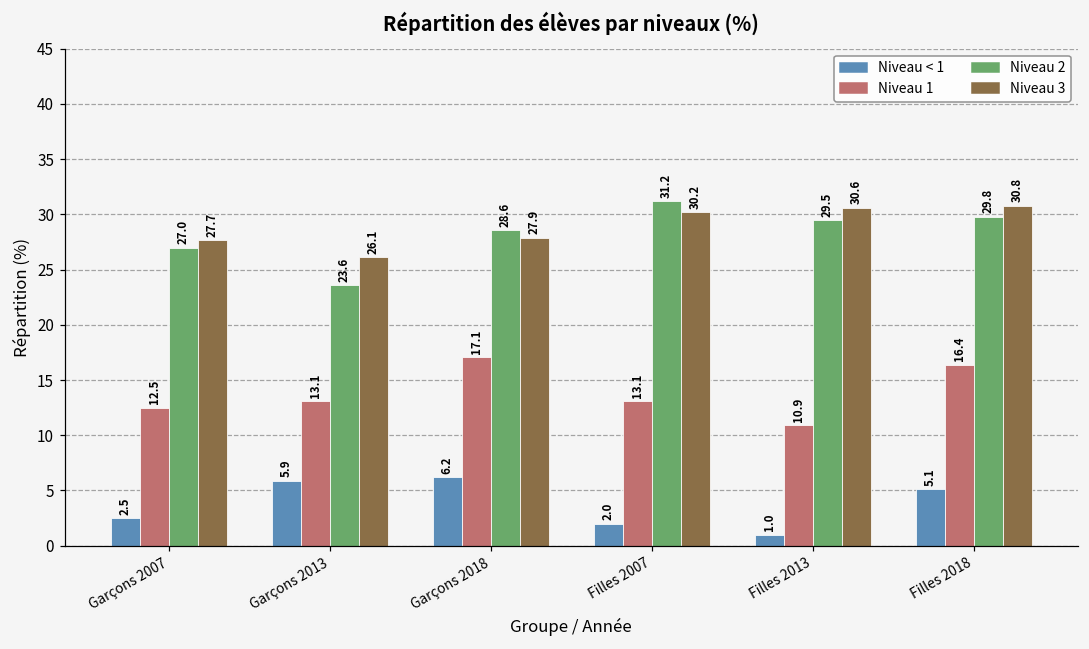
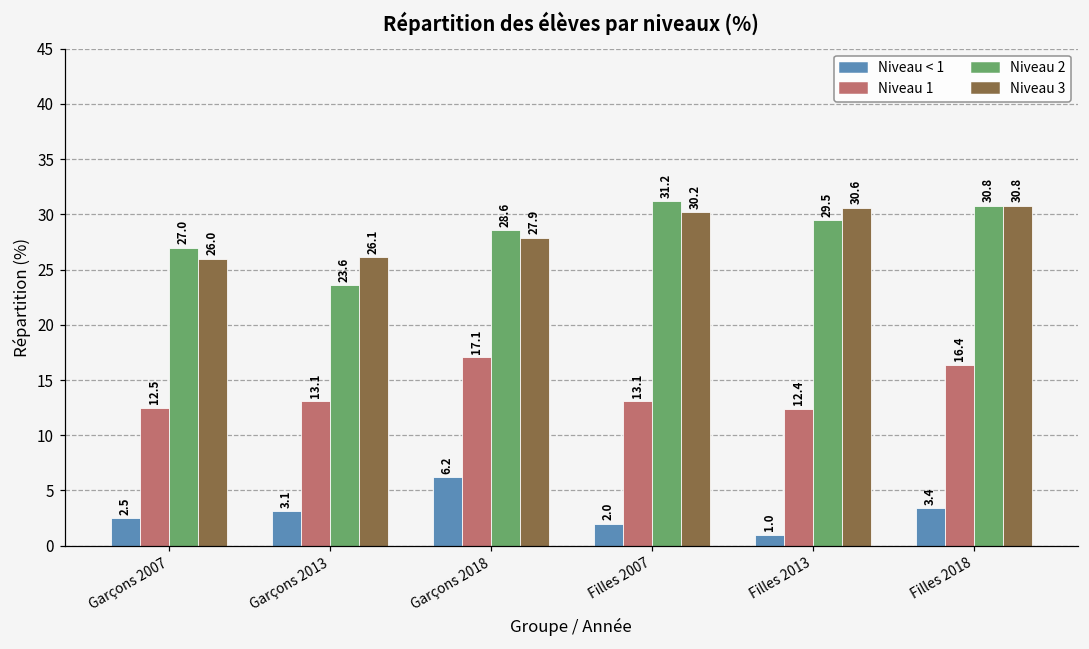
Niveau 3, Garçons 2007: 27.7 -> 26.0
Niveau < 1, Garçons 2013: 5.9 -> 3.1
Niveau 1, Filles 2013: 10.9 -> 12.4
Niveau < 1, Filles 2018: 5.1 -> 3.4
Niveau 2, Filles 2018: 29.8 -> 30.8
